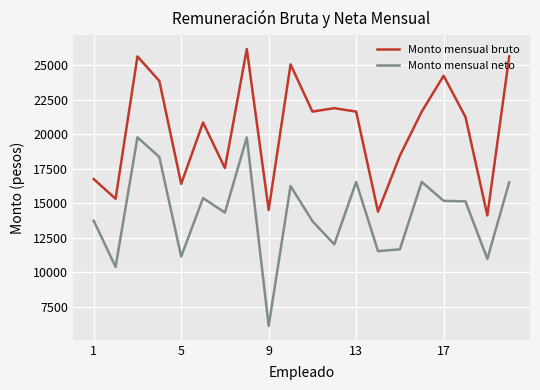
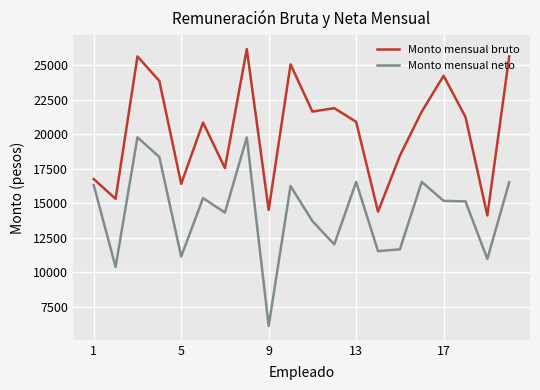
Monto mensual neto, 1: 13700 -> 16300
Monto mensual bruto, 13: 21600 -> 20900
